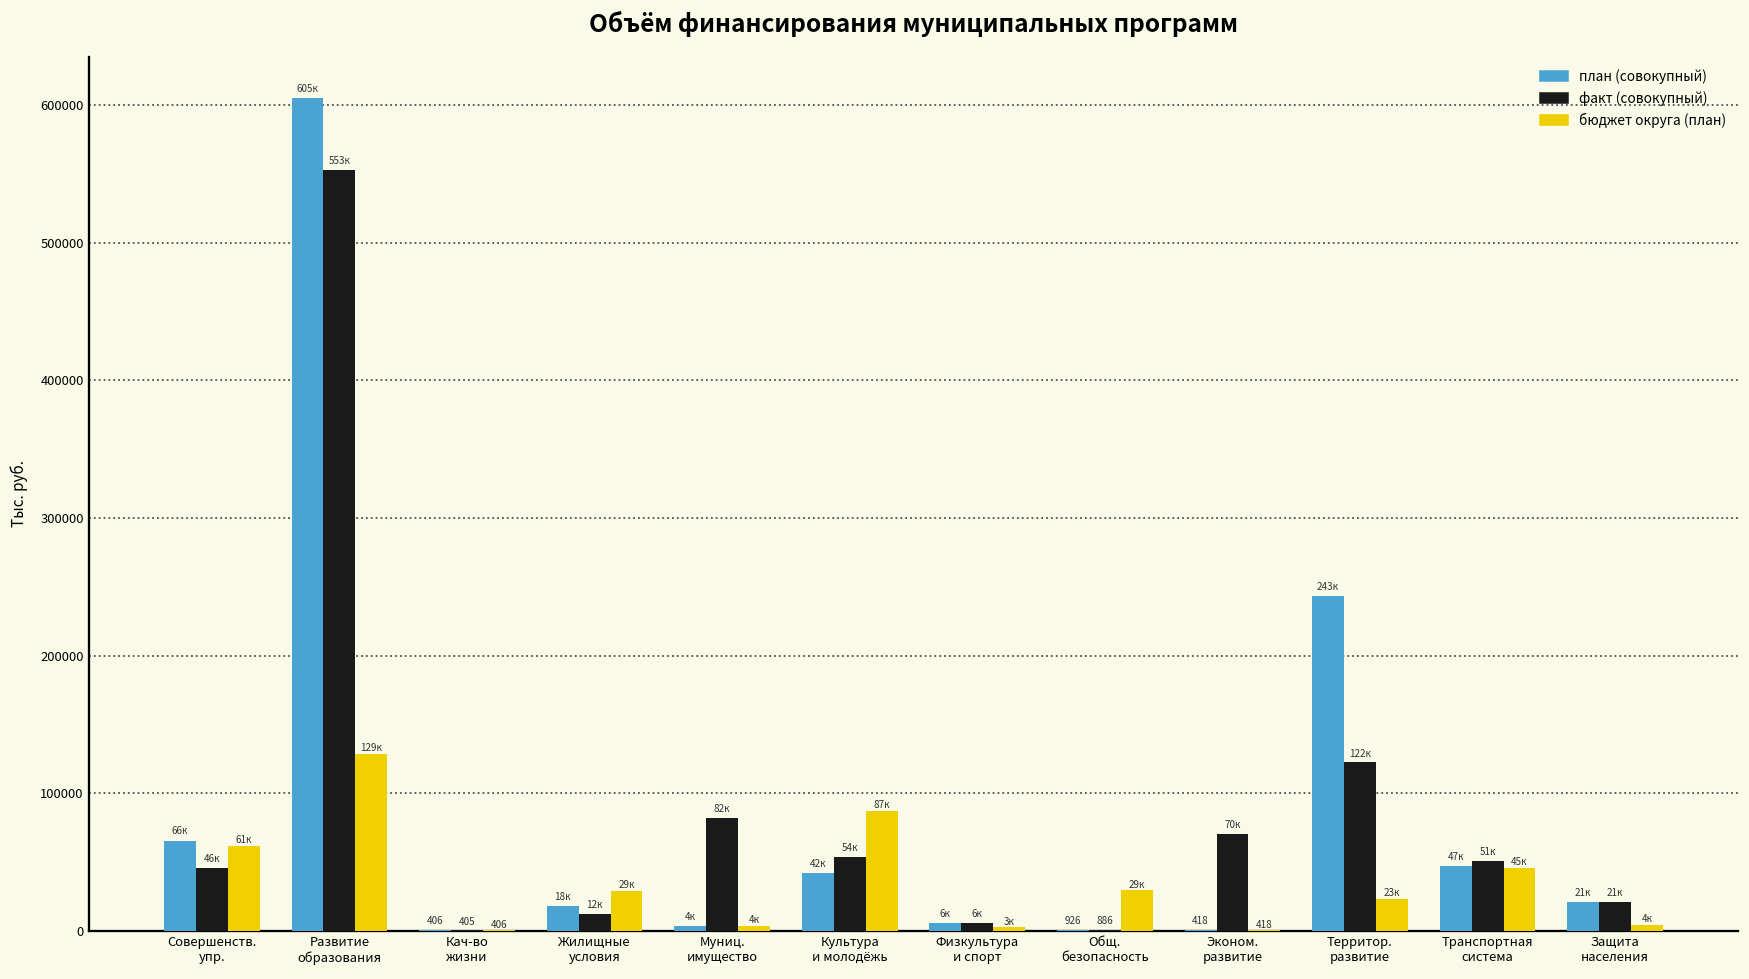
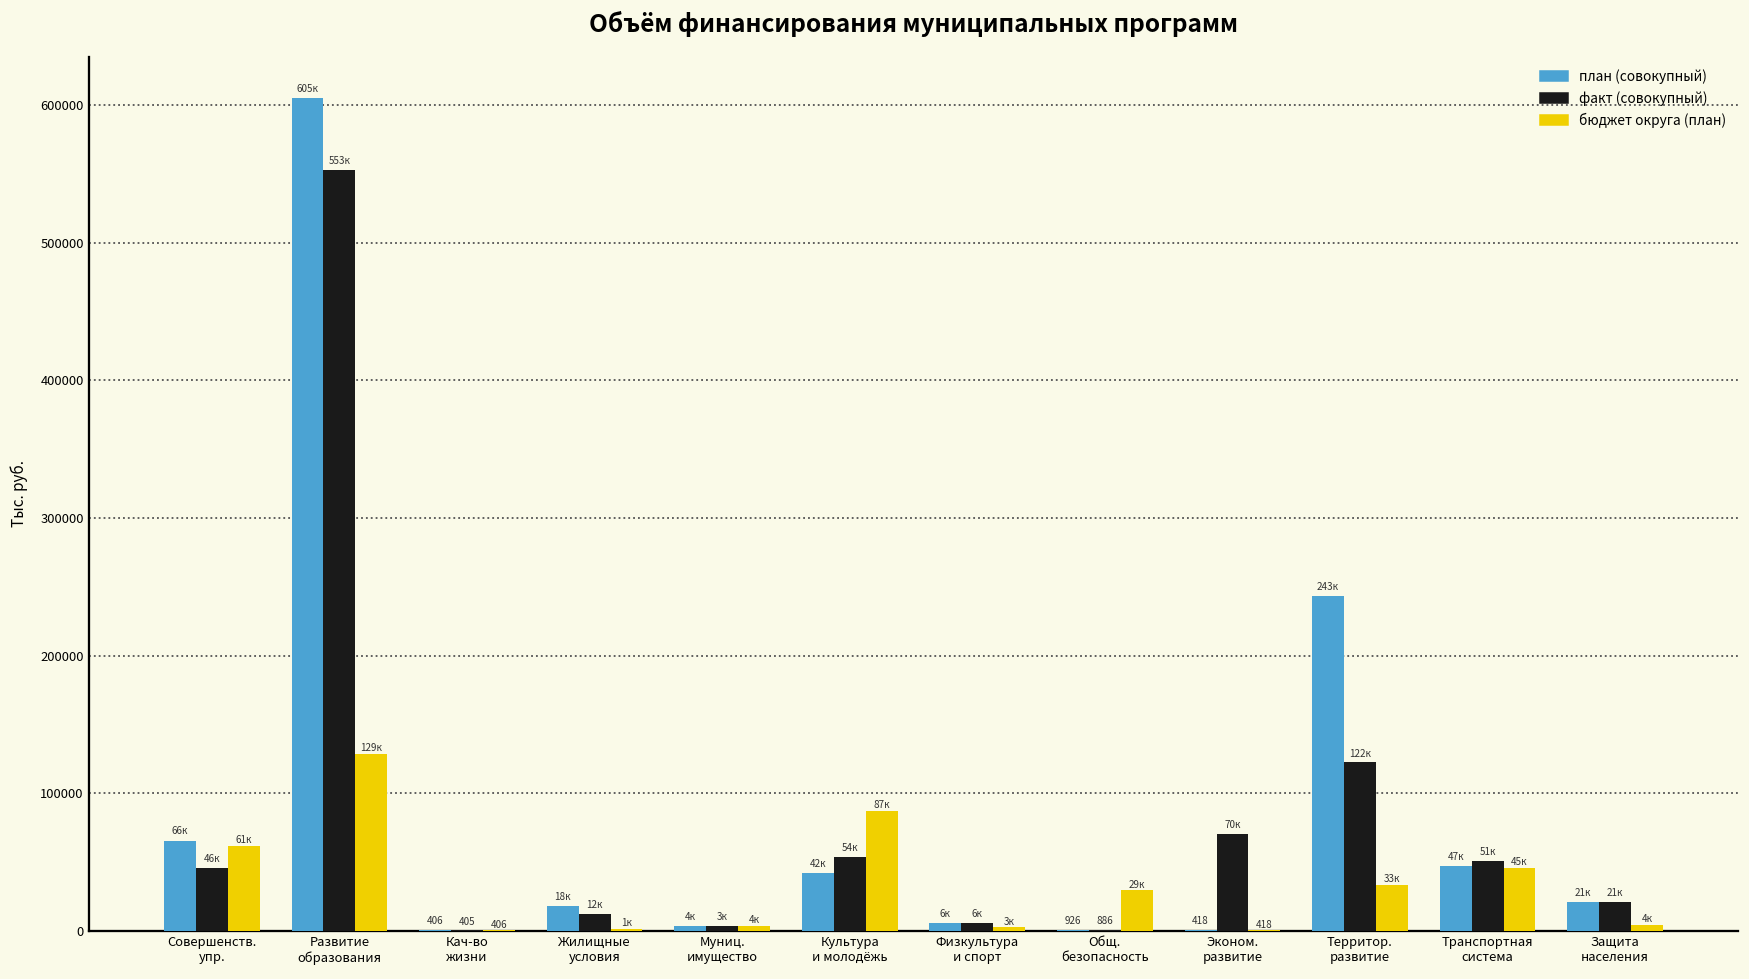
бюджет округа (план), Жилищные условия: 29к -> 1к
факт (совокупный), Муниц. имущество: 82к -> 3к
бюджет округа (план), Территор. развитие: 23к -> 33к
